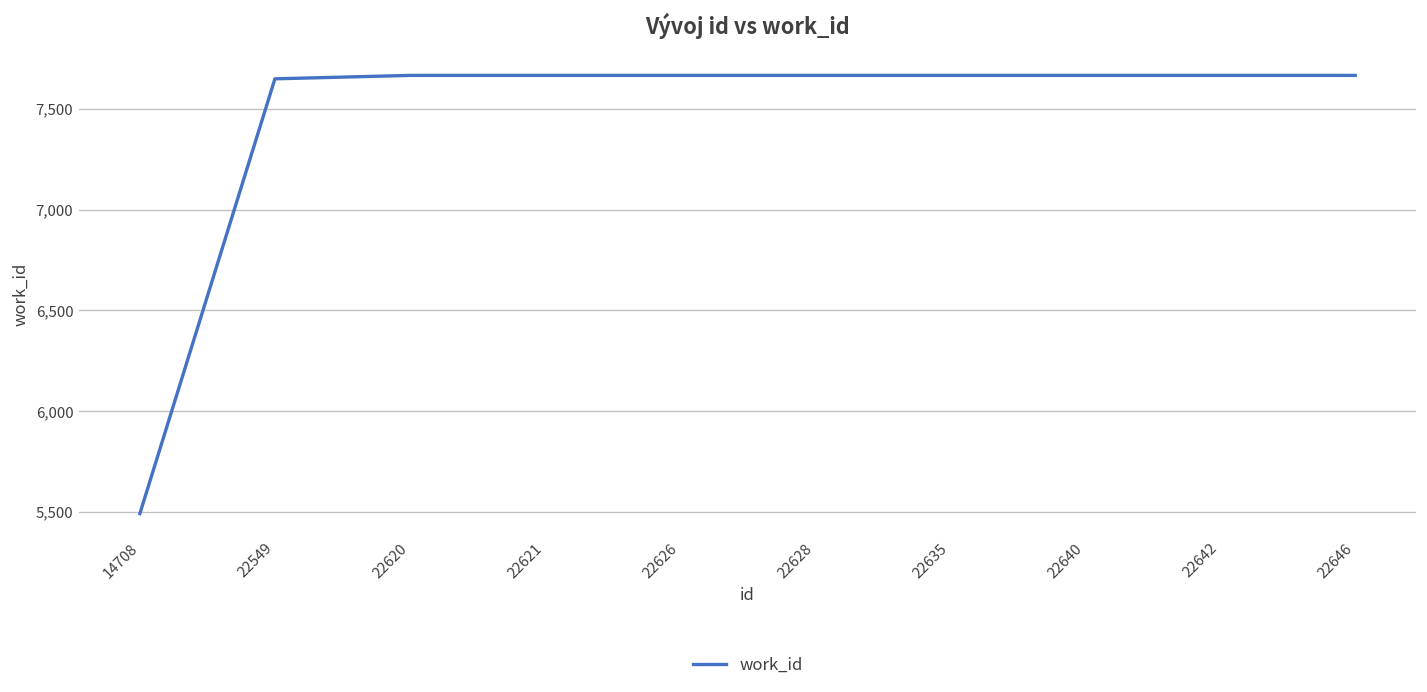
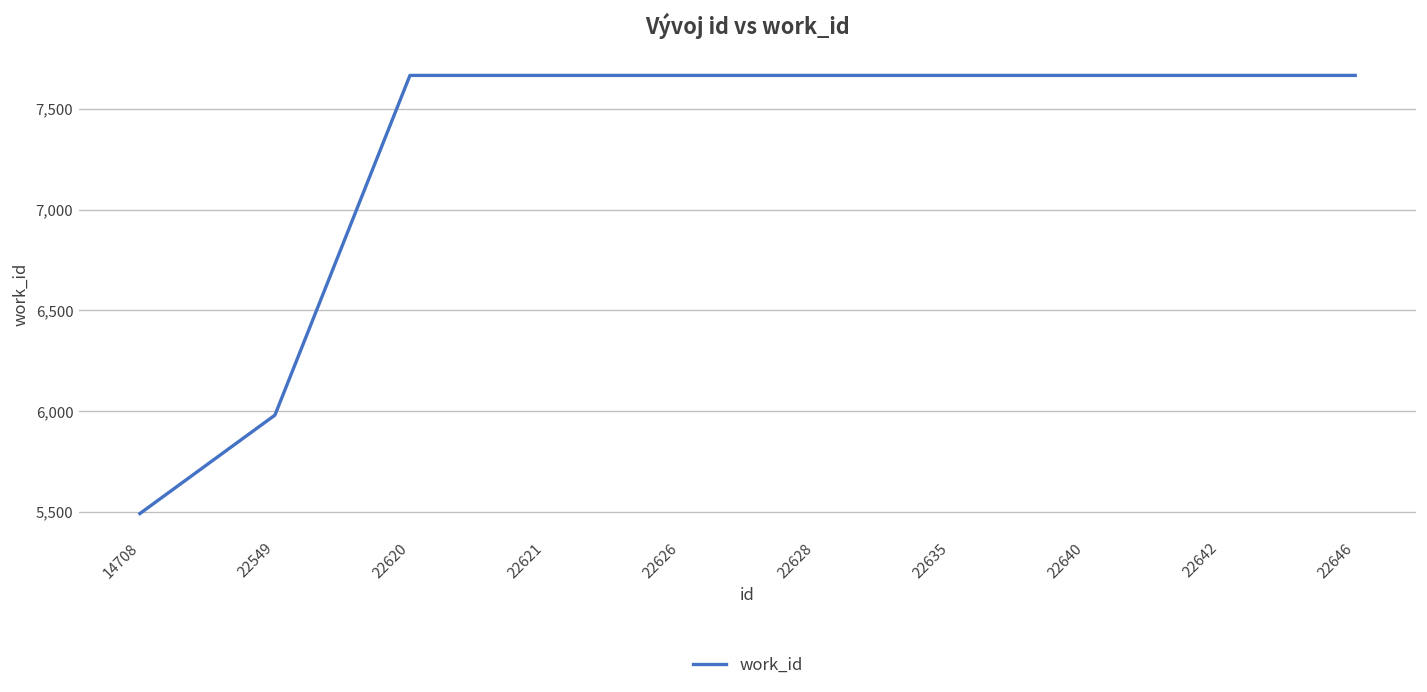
22549: 7,650 -> 5,980
